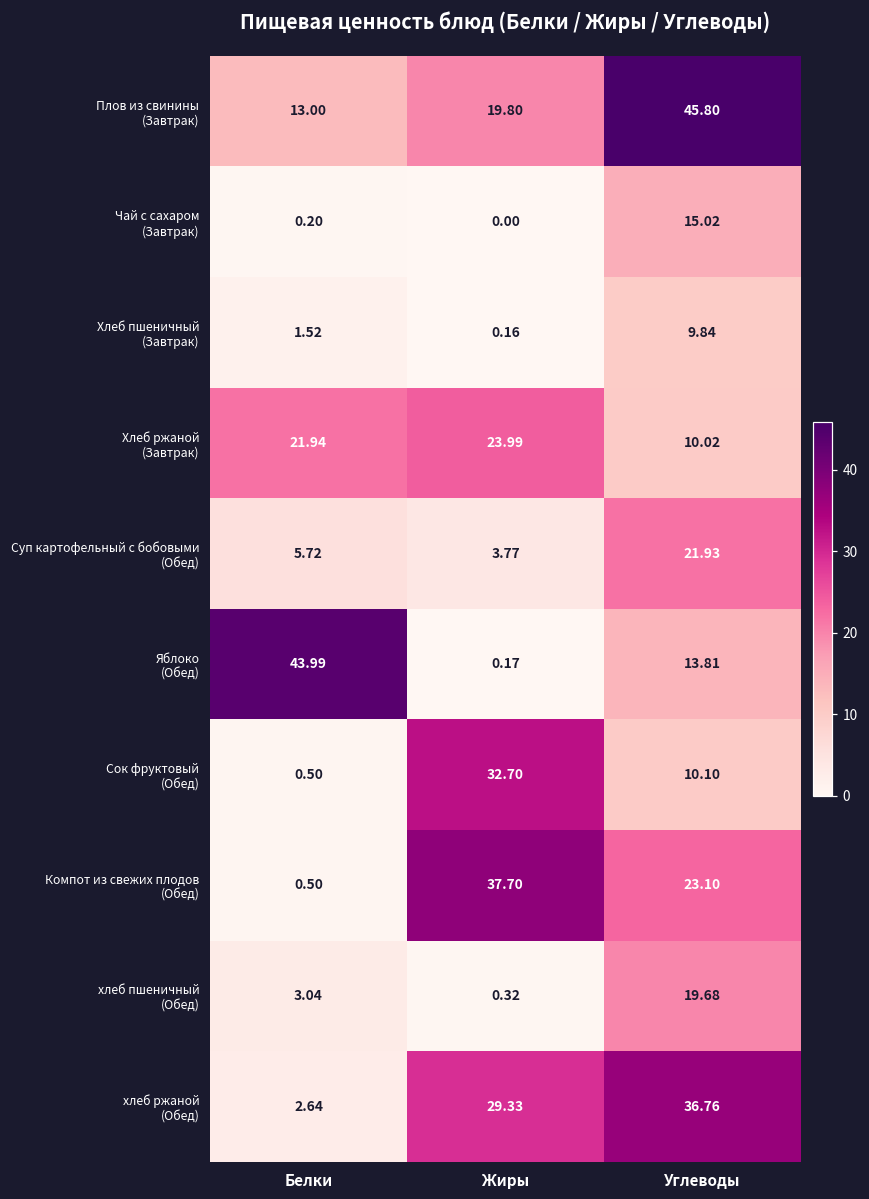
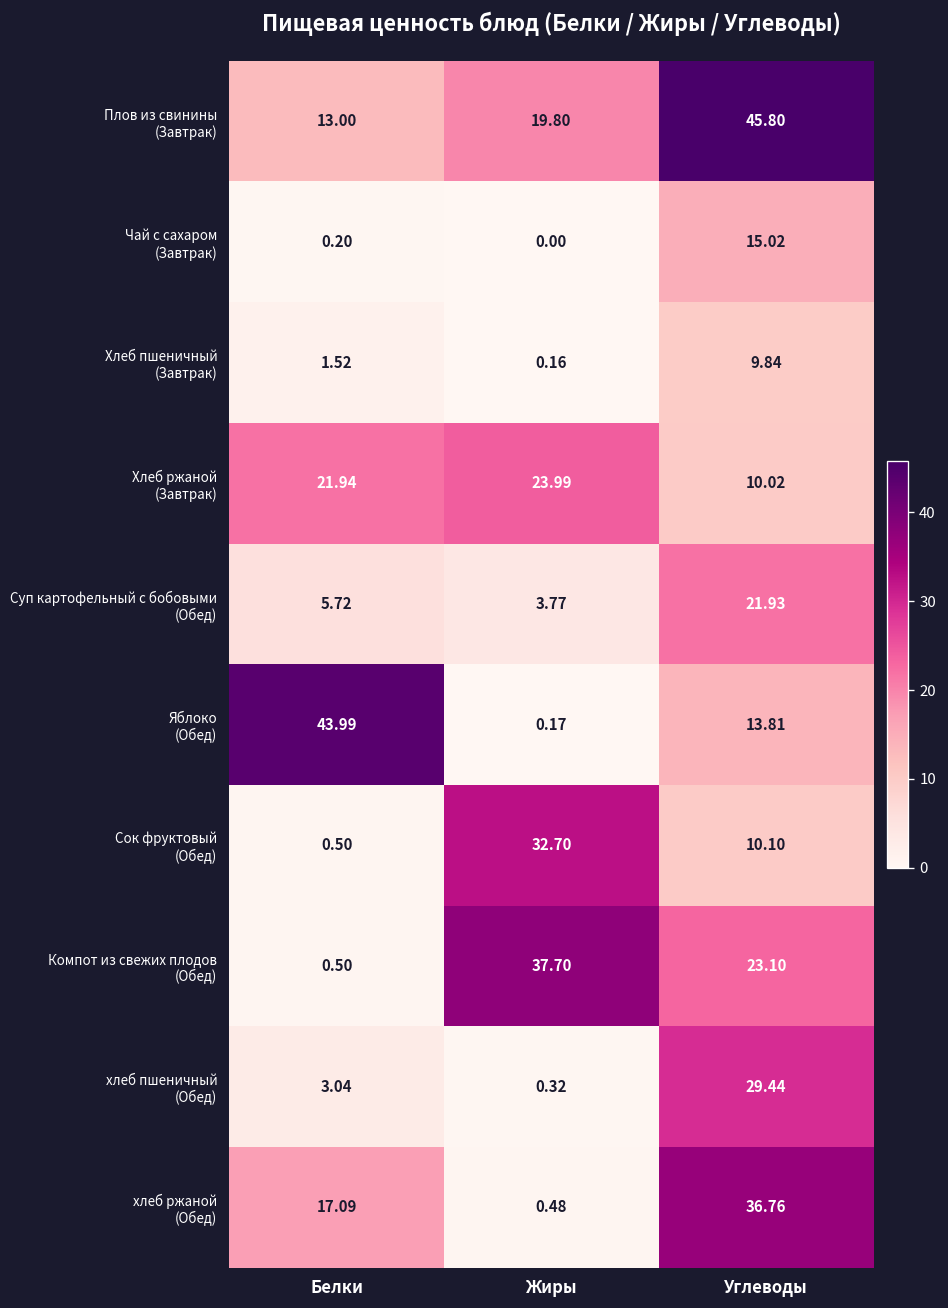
хлеб пшеничный (Обед), Углеводы: 19.68 -> 29.44
хлеб ржаной (Обед), Белки: 2.64 -> 17.09
хлеб ржаной (Обед), Жиры: 29.33 -> 0.48
